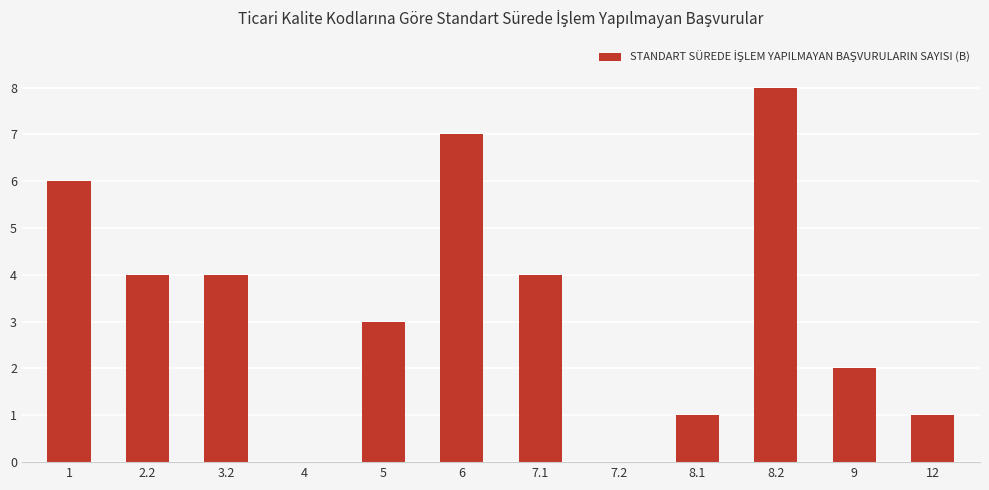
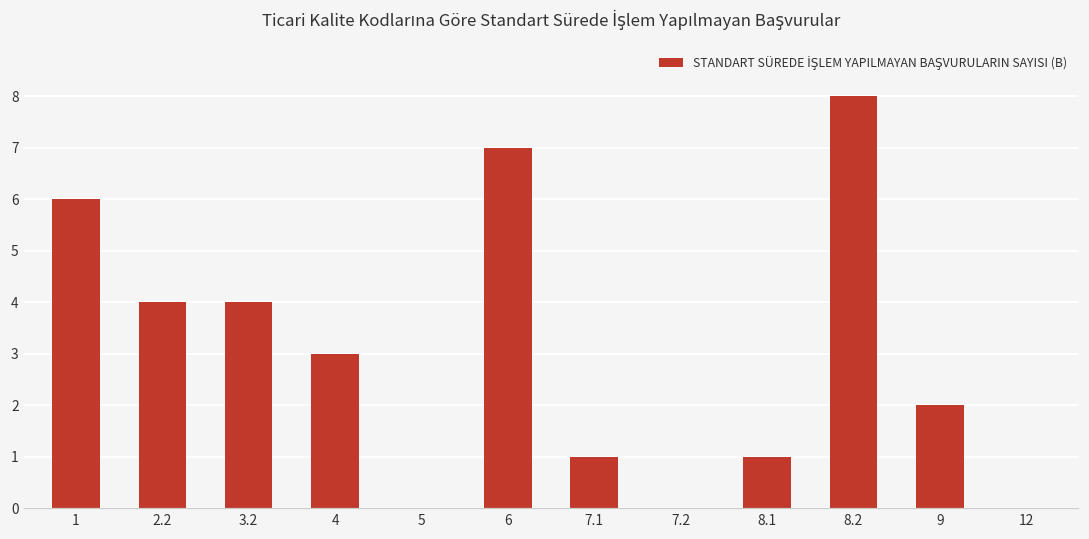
4: 0 -> 3
5: 3 -> 0
7.1: 4 -> 1
12: 1 -> 0
